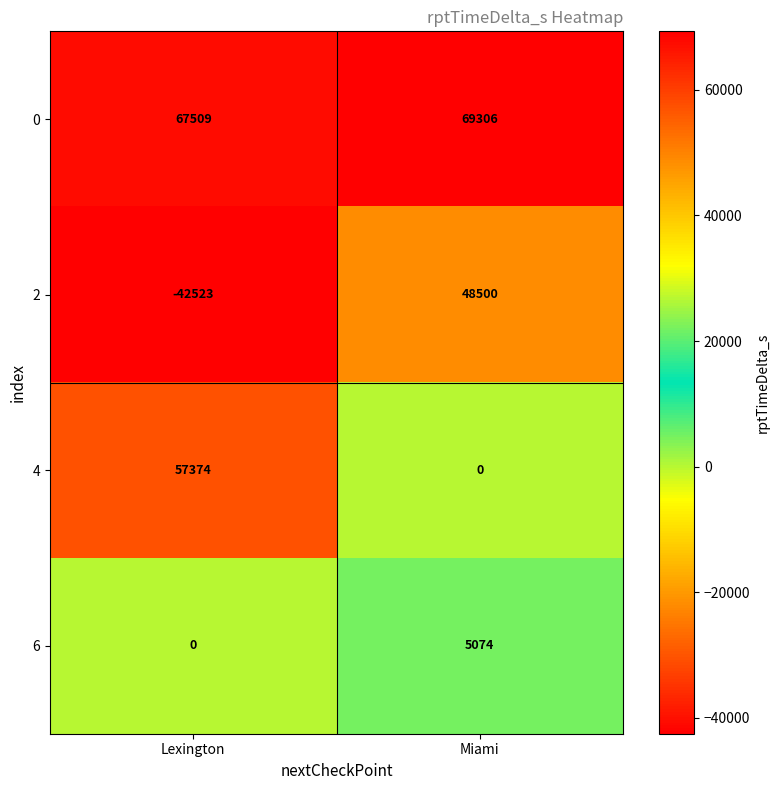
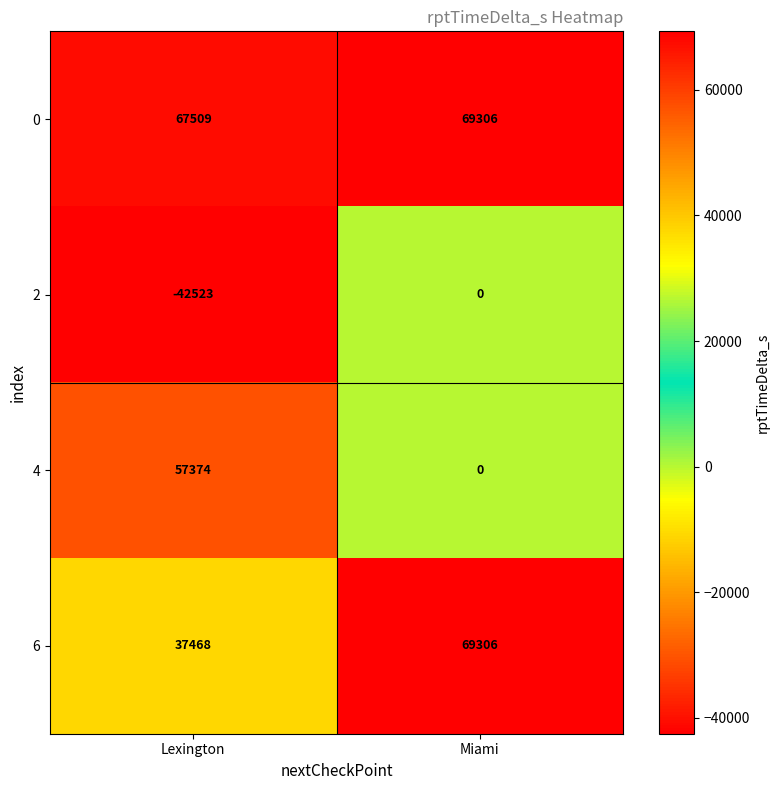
2, Miami: 48500 -> 0
6, Lexington: 0 -> 37468
6, Miami: 5074 -> 69306
